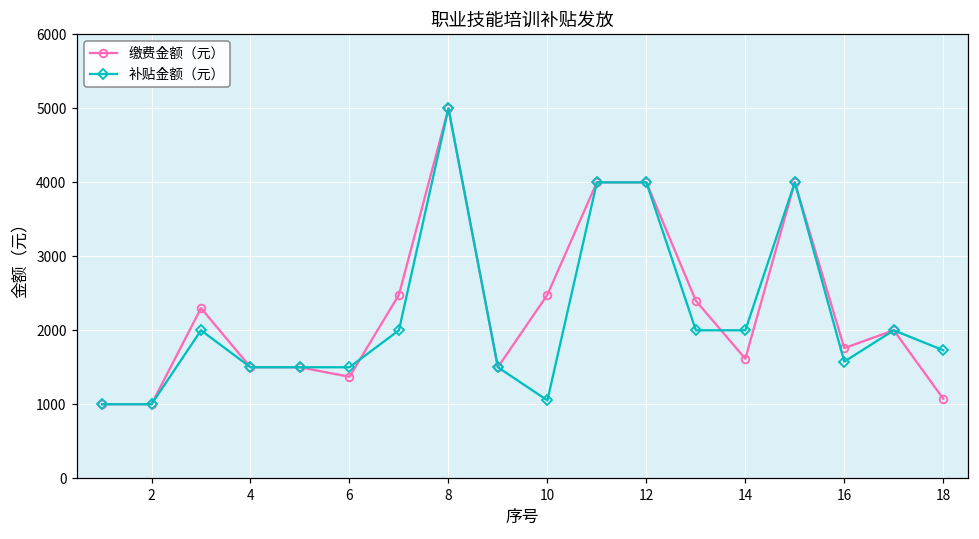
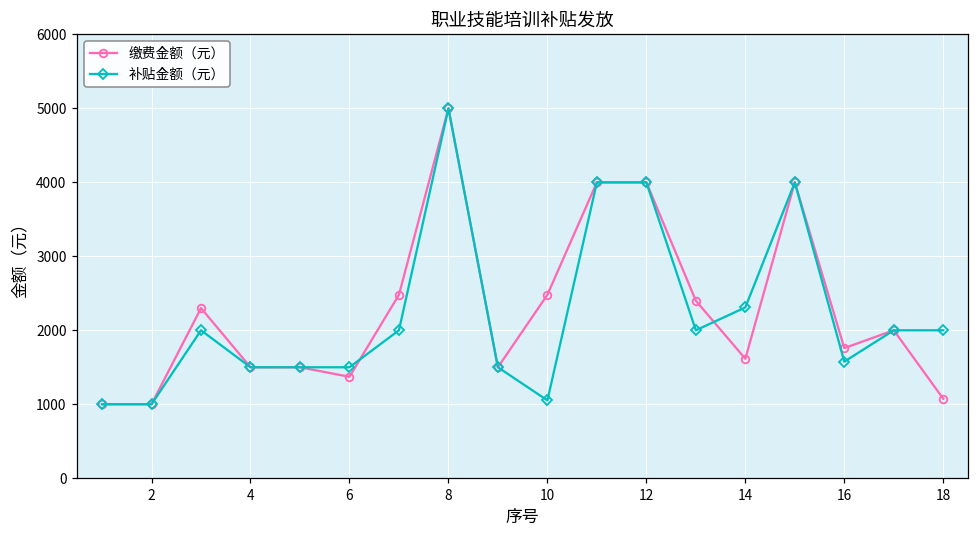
补贴金额（元）, 14: 2000 -> 2300
补贴金额（元）, 18: 1700 -> 2000
